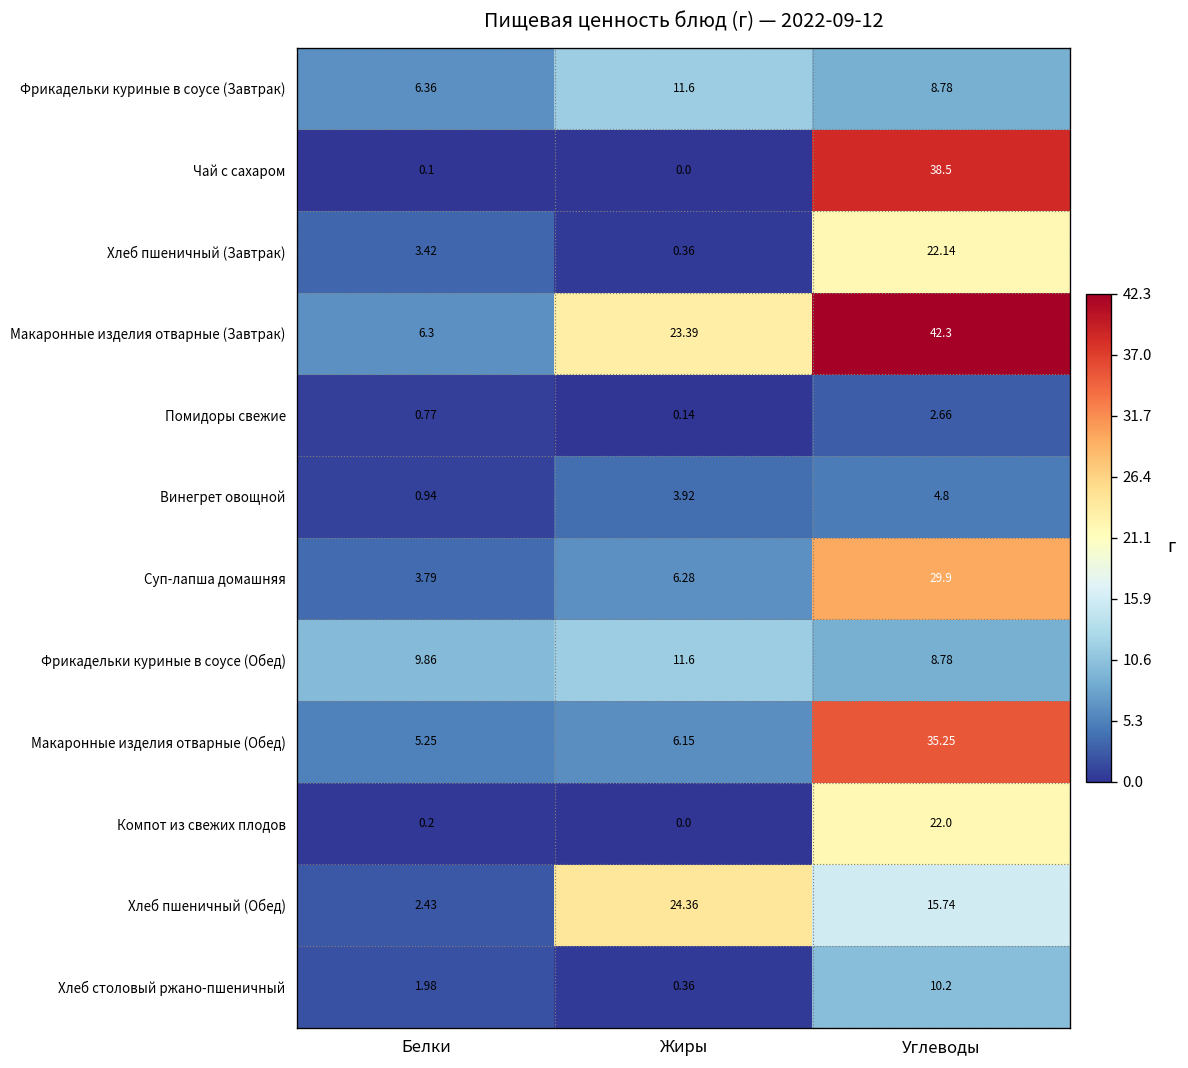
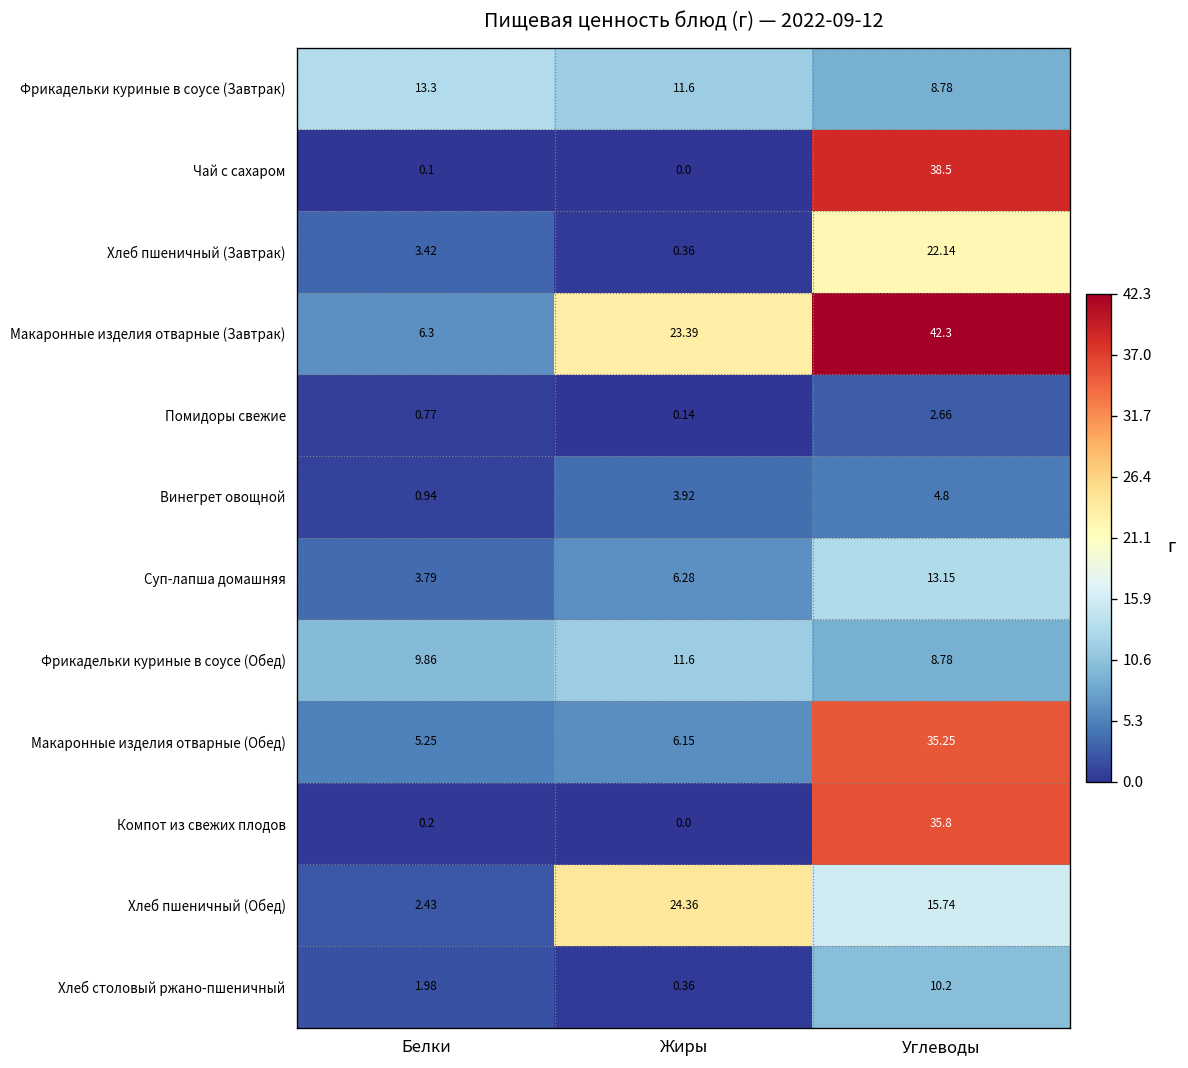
Фрикадельки куриные в соусе (Завтрак), Белки: 6.36 -> 13.3
Суп-лапша домашняя, Углеводы: 29.9 -> 13.15
Компот из свежих плодов, Углеводы: 22.0 -> 35.8
